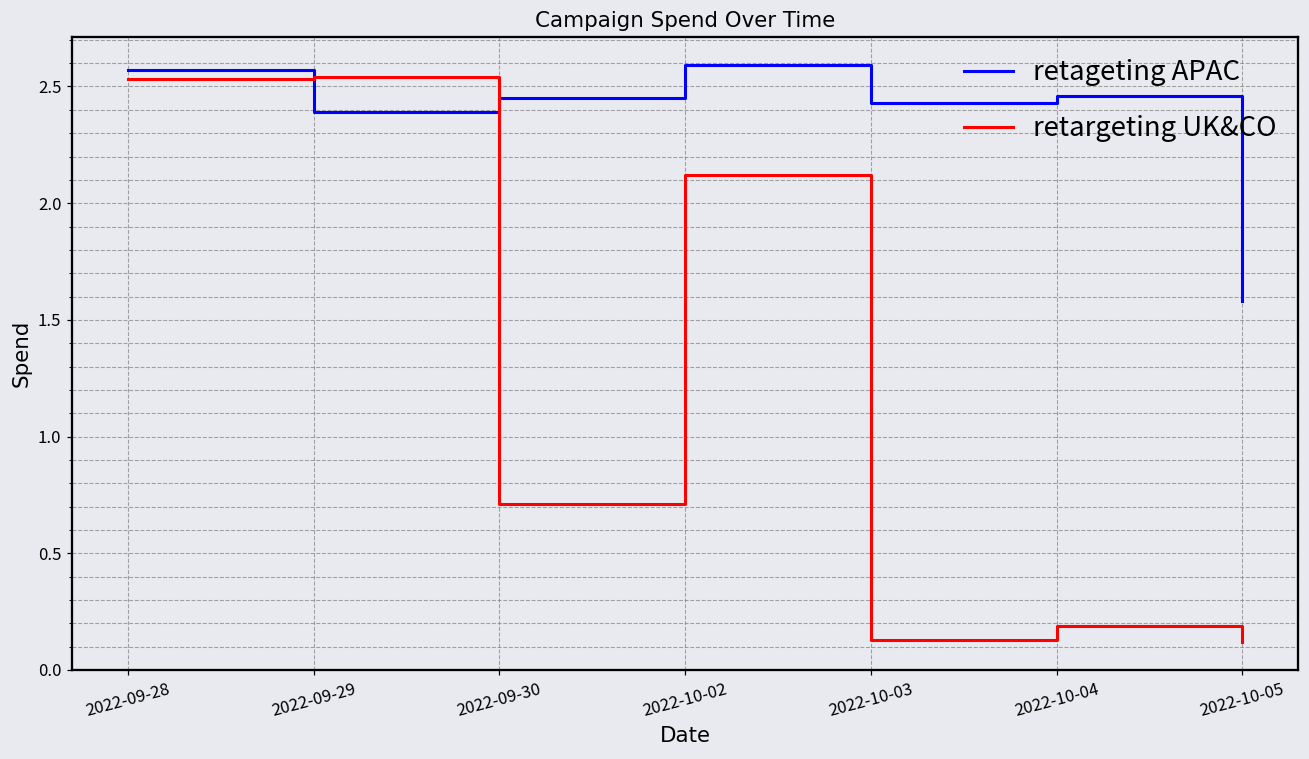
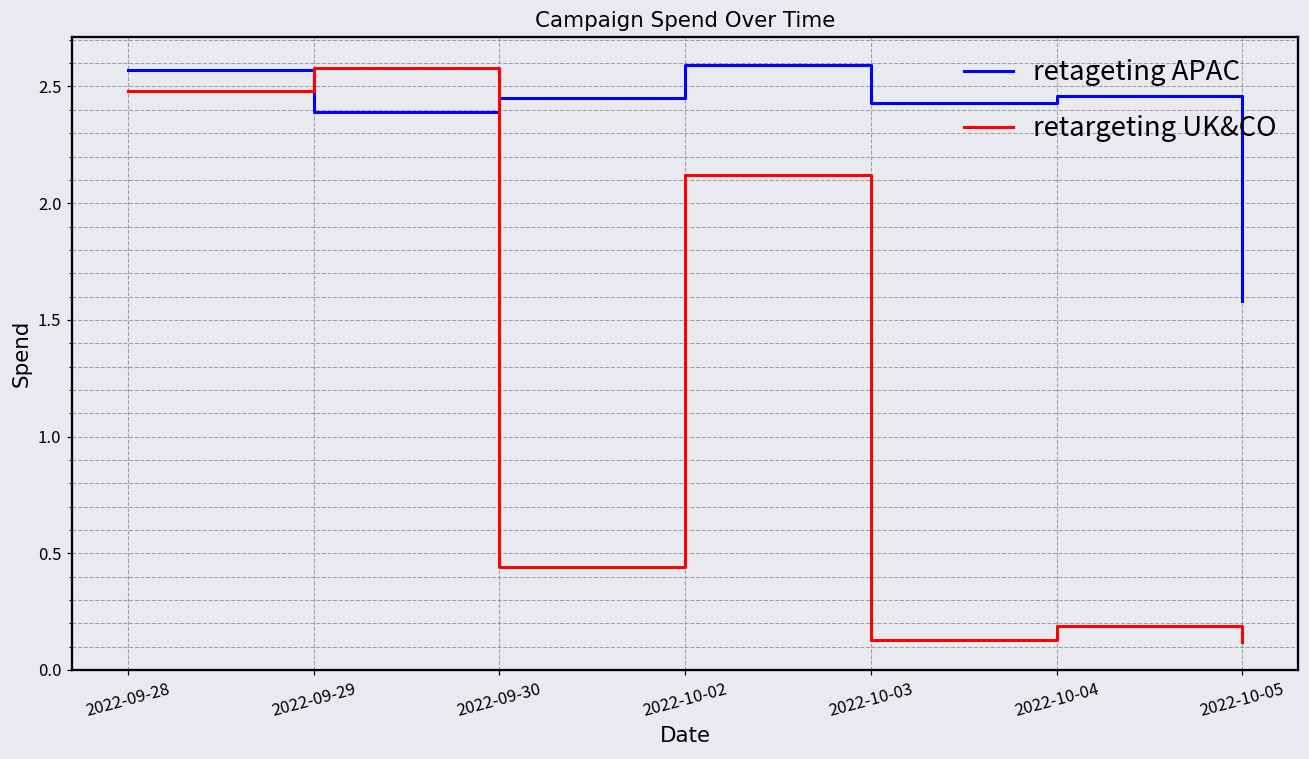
retargeting UK&CO, 2022-09-28: 2.53 -> 2.48
retargeting UK&CO, 2022-09-29: 2.54 -> 2.58
retargeting UK&CO, 2022-09-30: 0.71 -> 0.44
